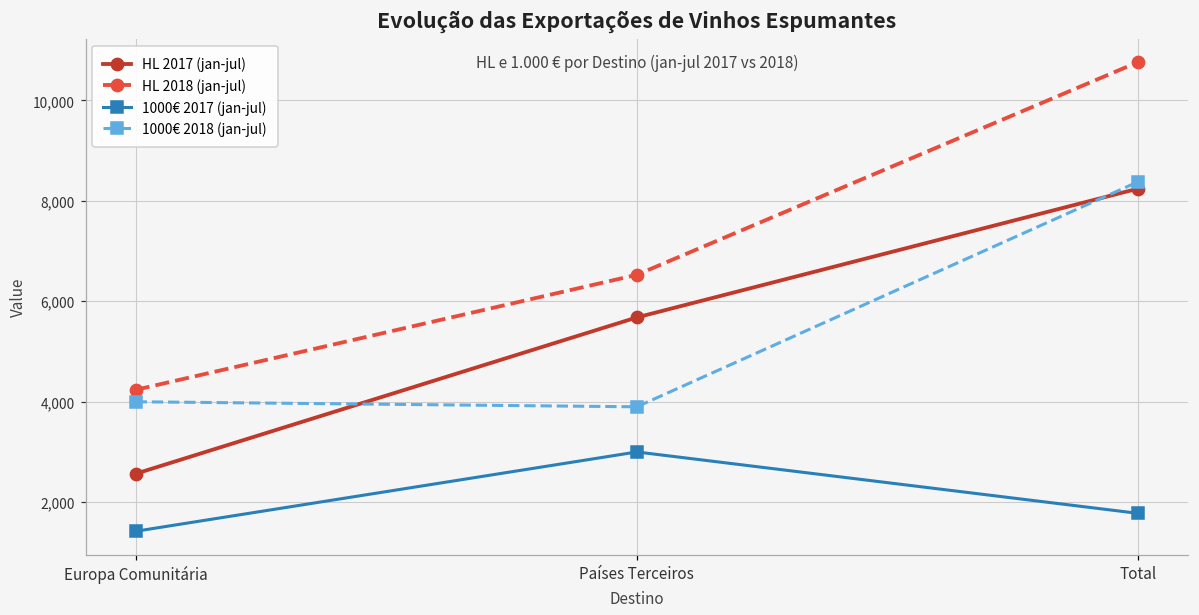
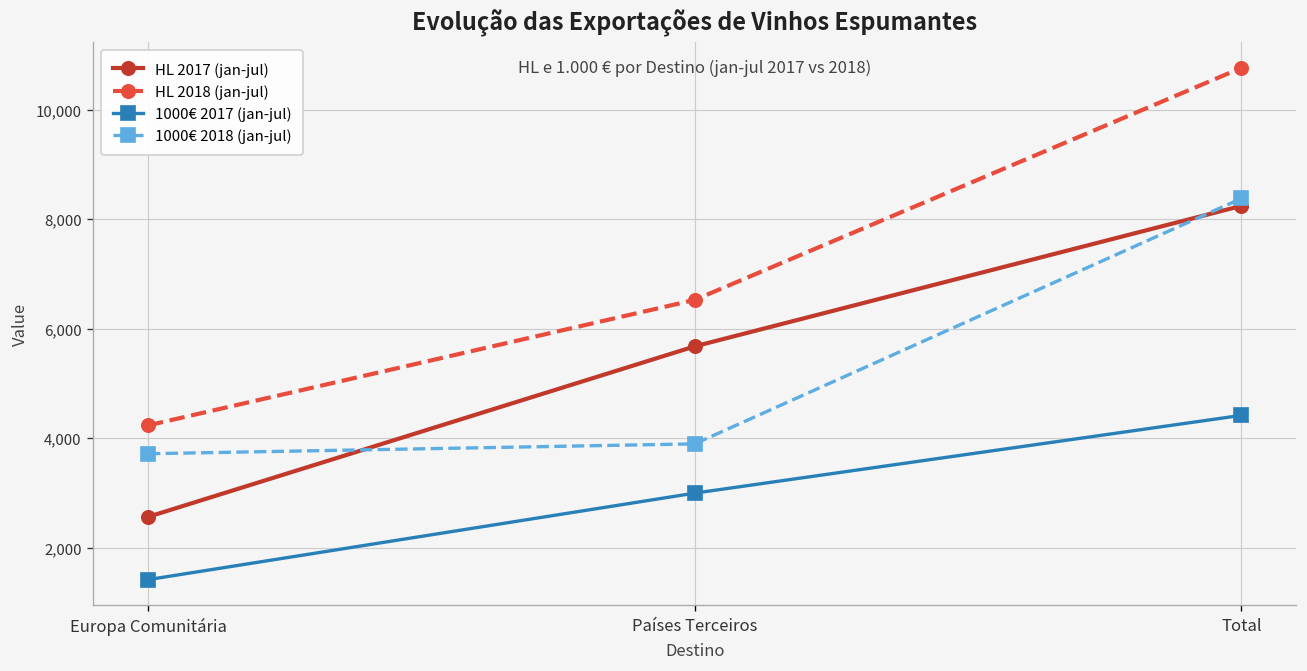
1000€ 2018 (jan-jul), Europa Comunitária: 4,000 -> 3,700
1000€ 2017 (jan-jul), Total: 1,800 -> 4,400
